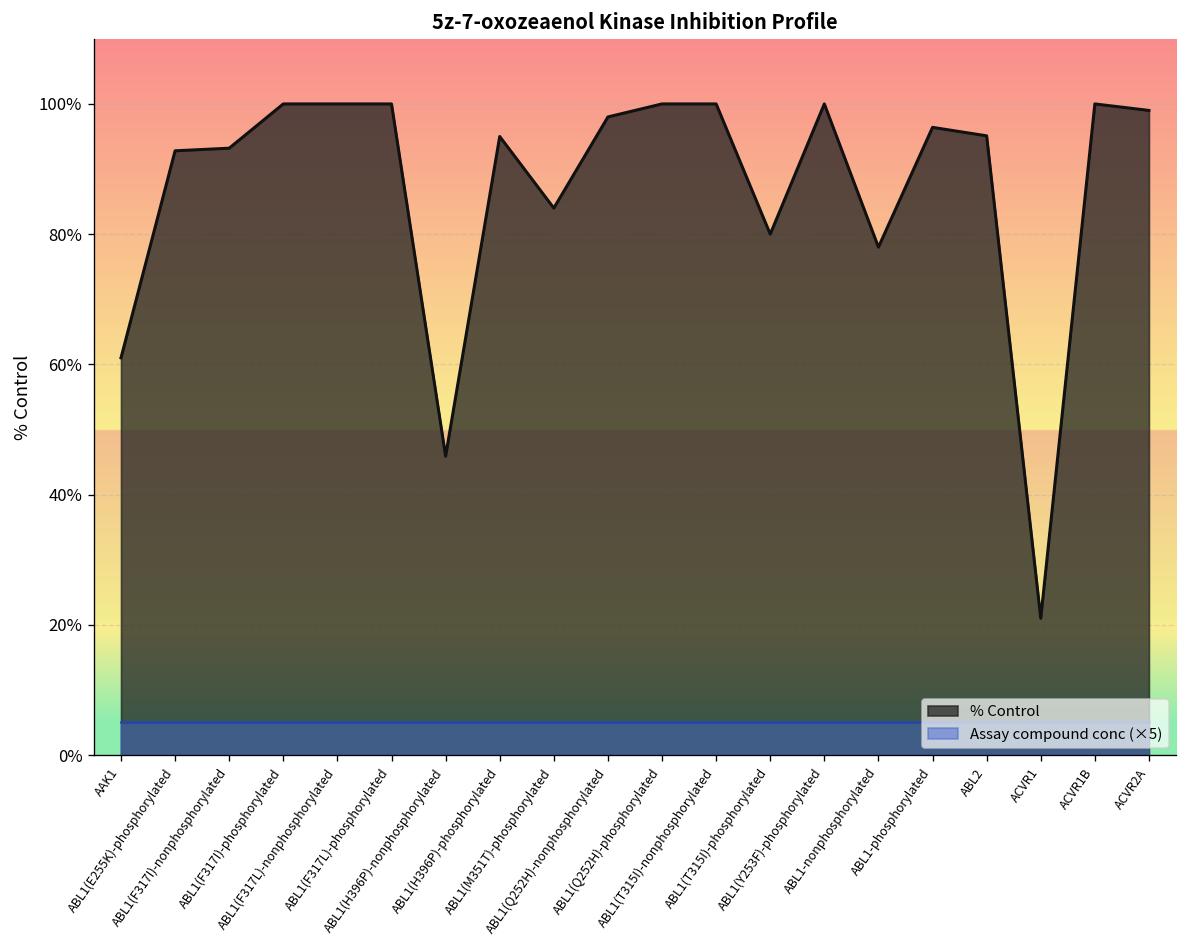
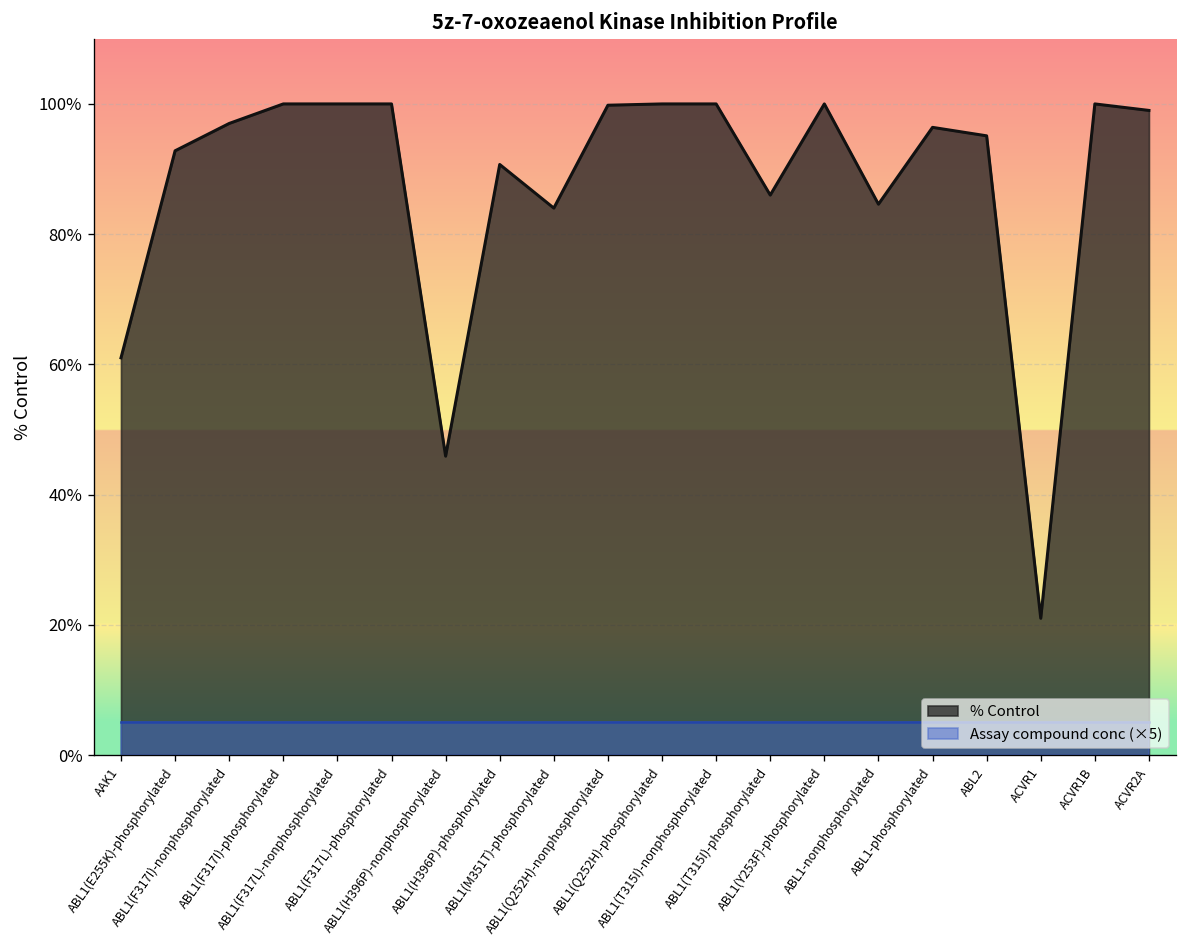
% Control, ABL1(F317I)-nonphosphorylated: 93% -> 97%
% Control, ABL1(H396P)-phosphorylated: 95% -> 91%
% Control, ABL1(Q252H)-nonphosphorylated: 98% -> 100%
% Control, ABL1(T315I)-phosphorylated: 80% -> 86%
% Control, ABL1-nonphosphorylated: 78% -> 85%
